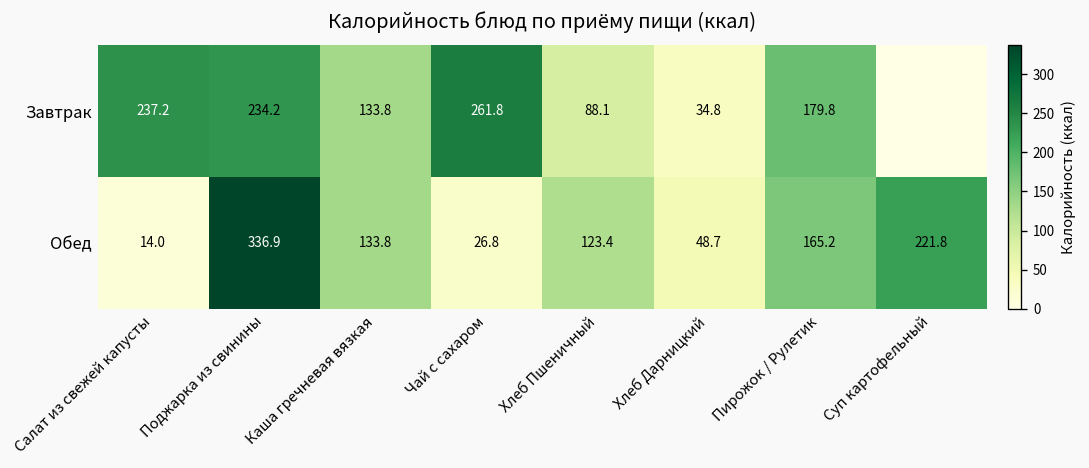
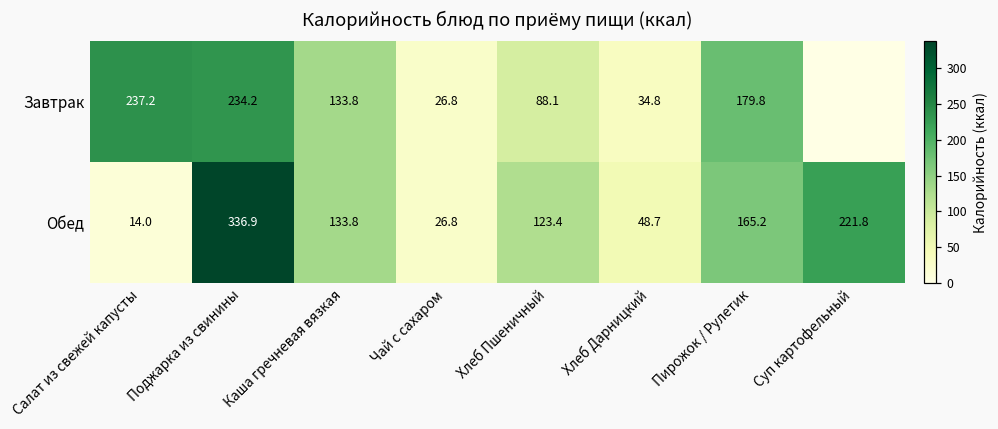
Завтрак, Чай с сахаром: 261.8 -> 26.8
